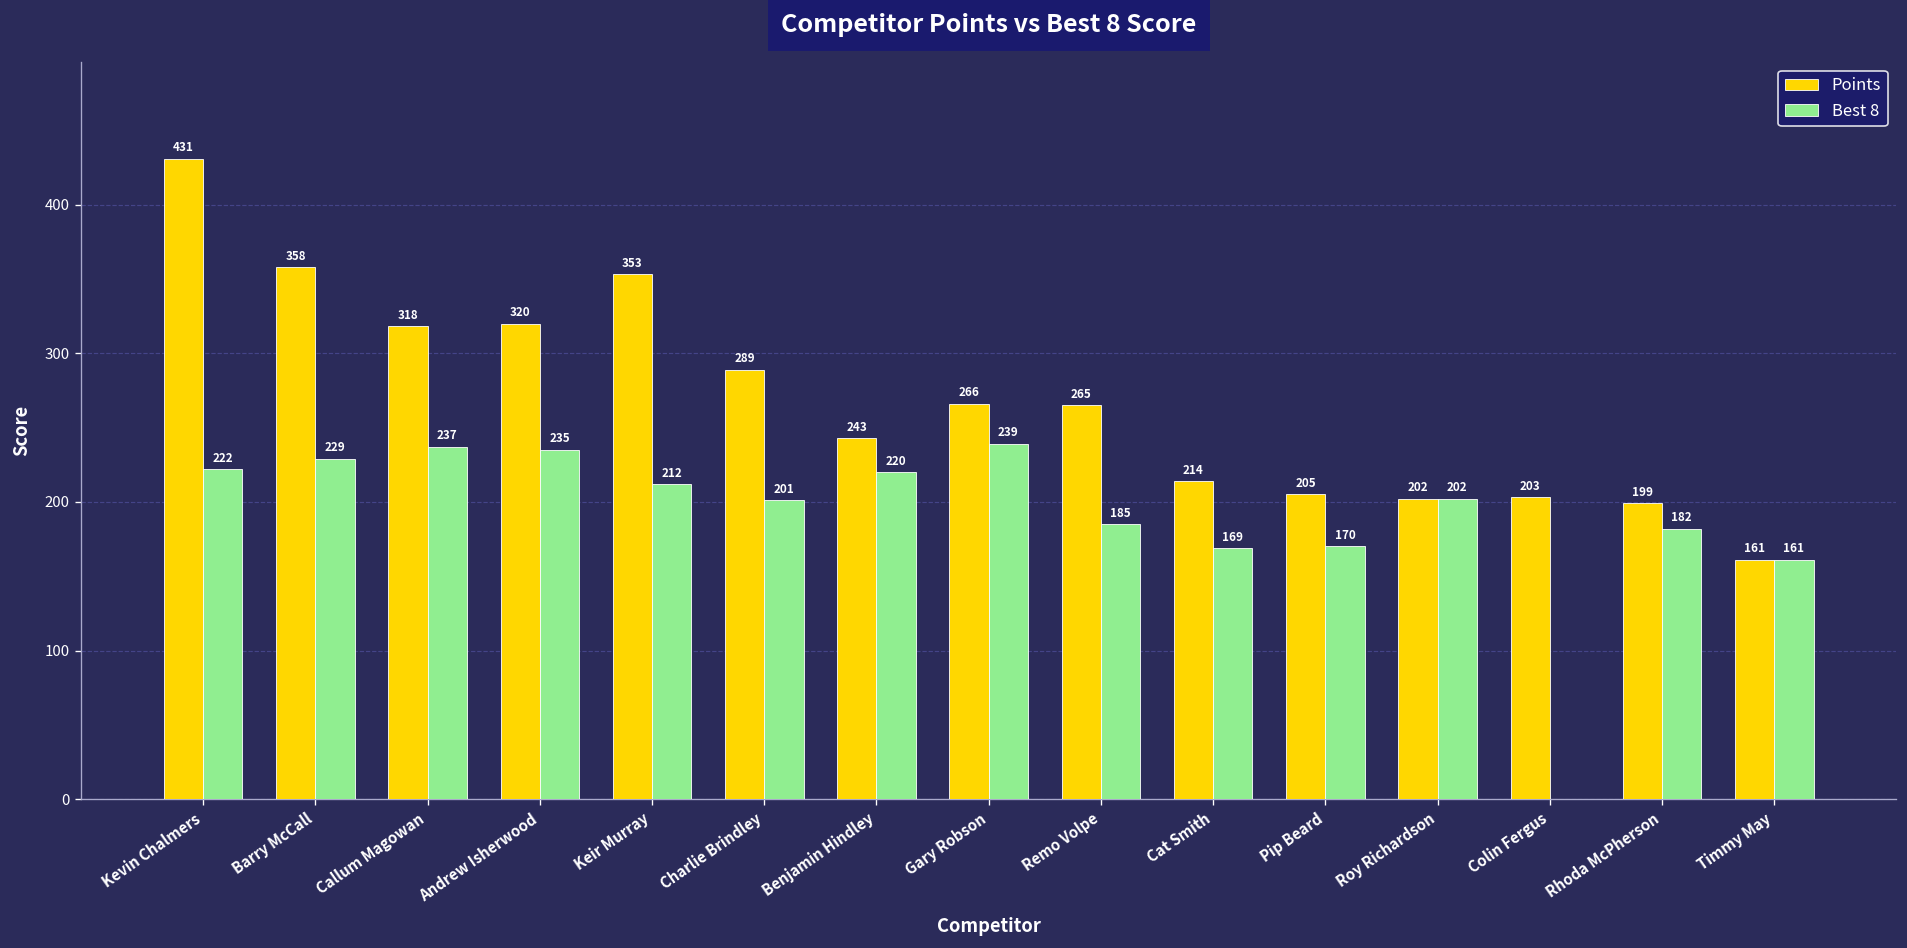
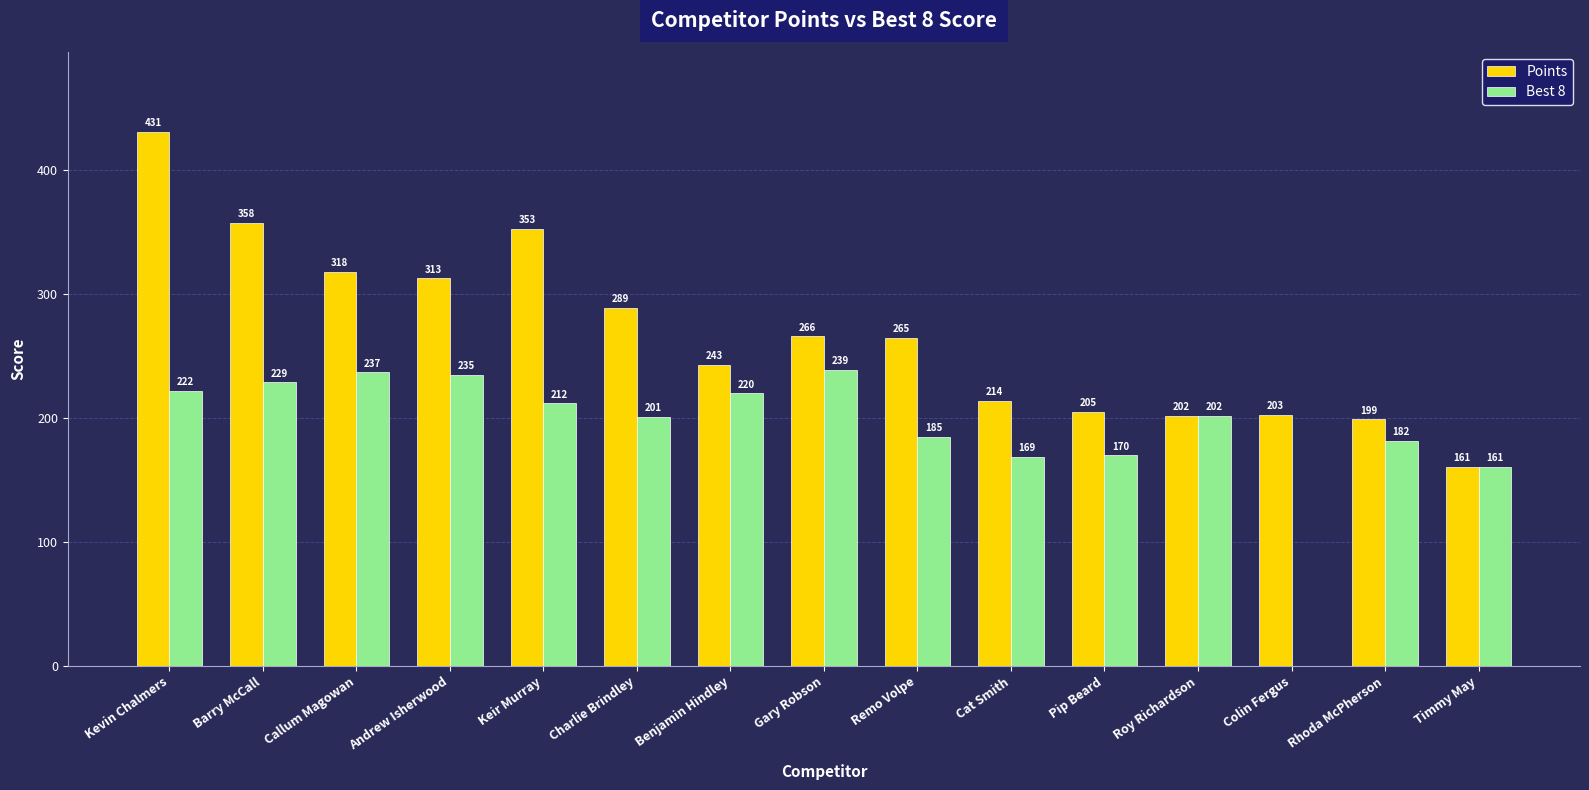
Points, Andrew Isherwood: 320 -> 313
